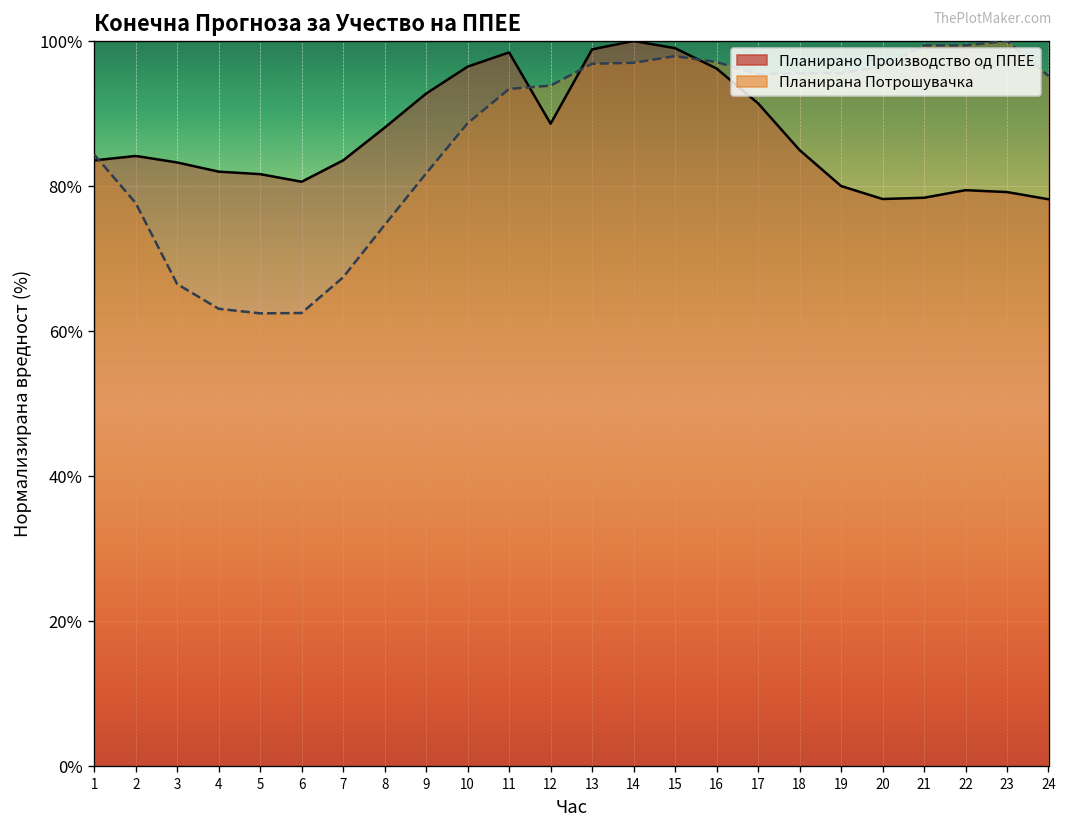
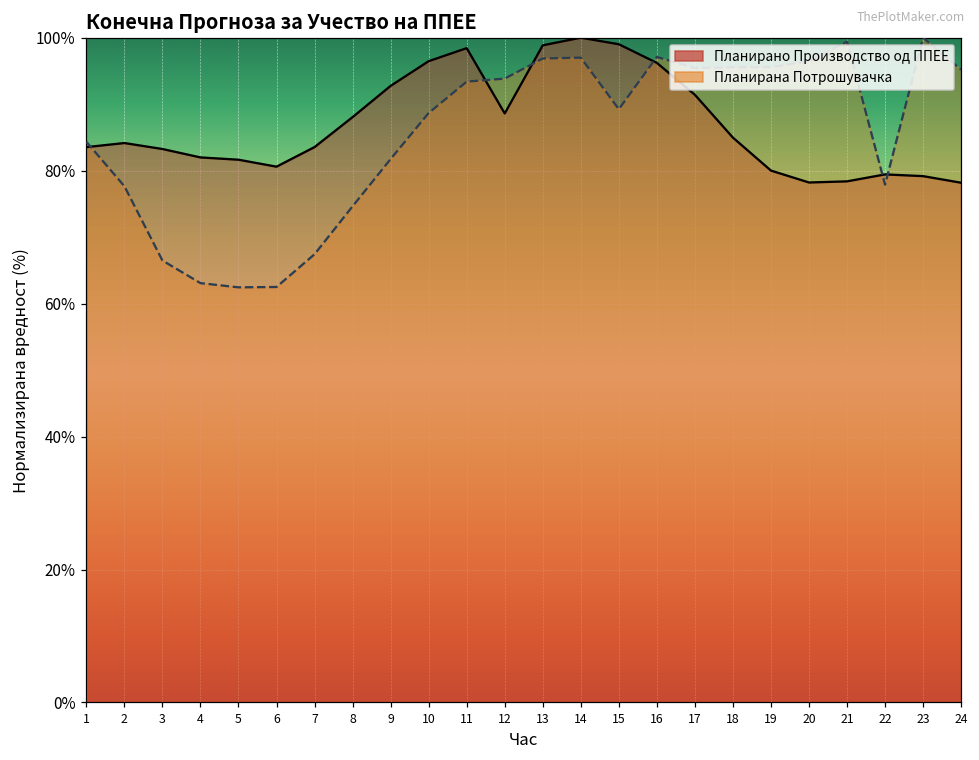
Планирана Потрошувачка, 15: 98% -> 89%
Планирана Потрошувачка, 22: 99% -> 78%
